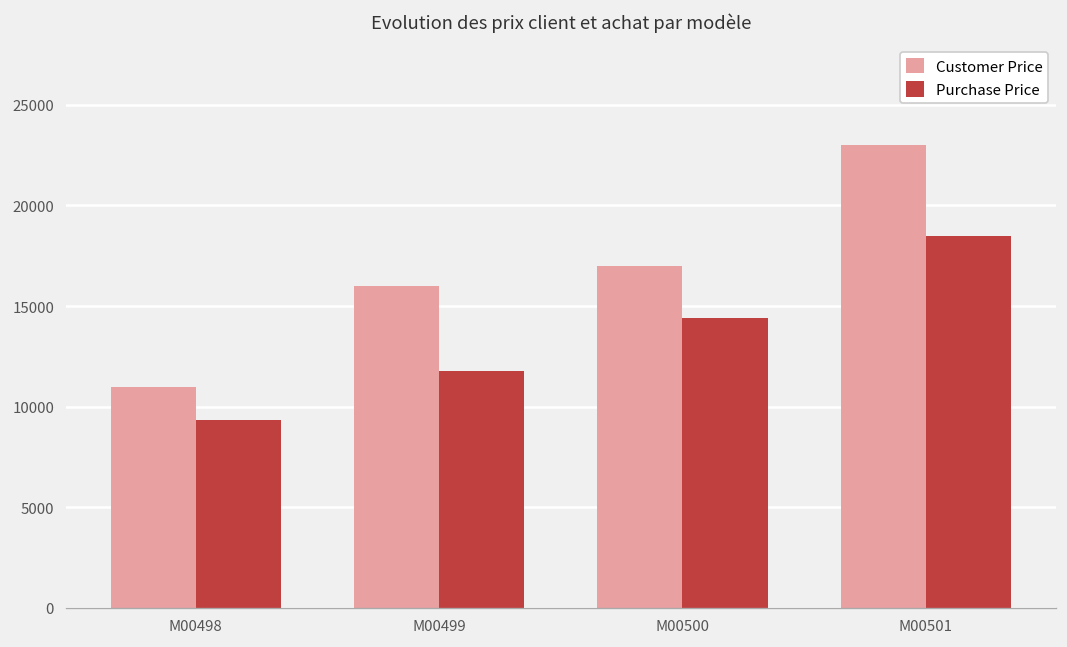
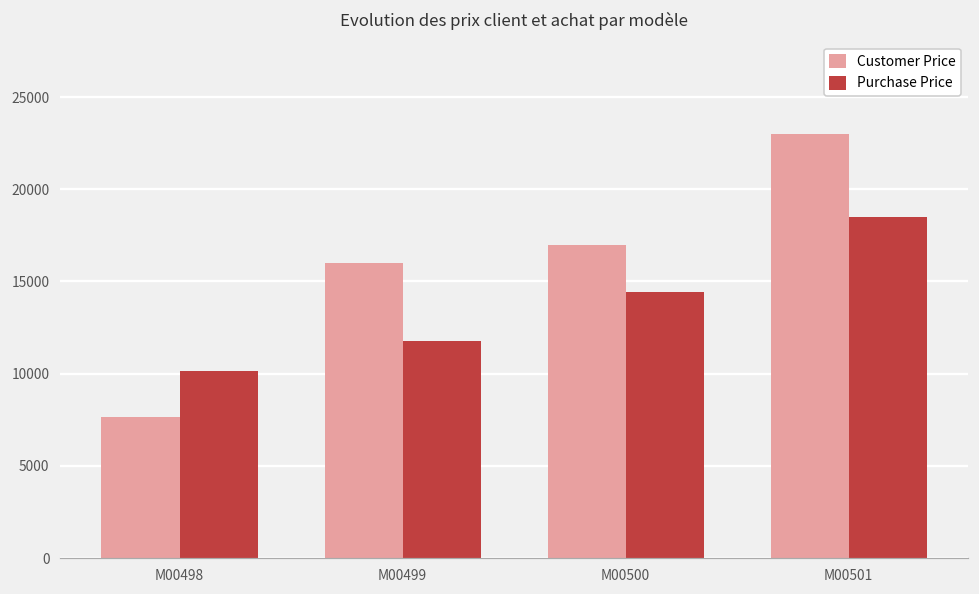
Customer Price, M00498: 11000 -> 7700
Purchase Price, M00498: 9300 -> 10200
